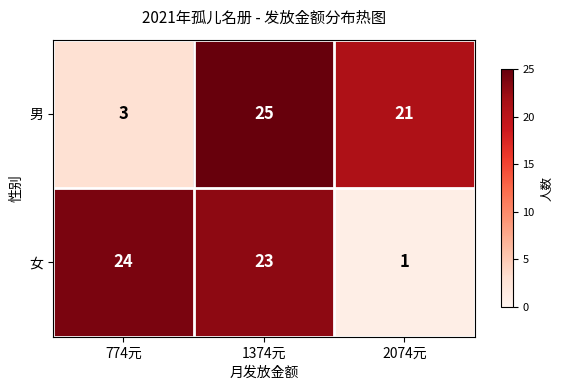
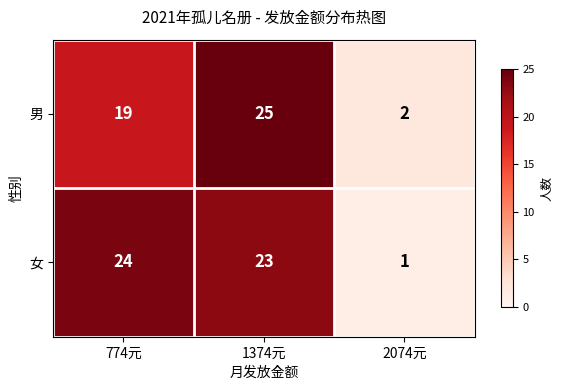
男, 774元: 3 -> 19
男, 2074元: 21 -> 2
